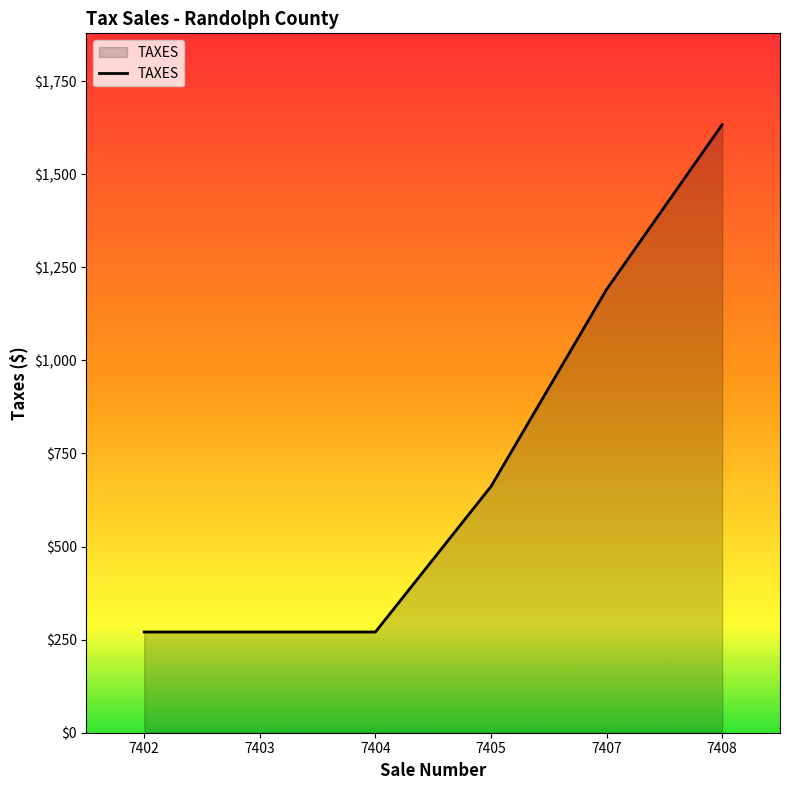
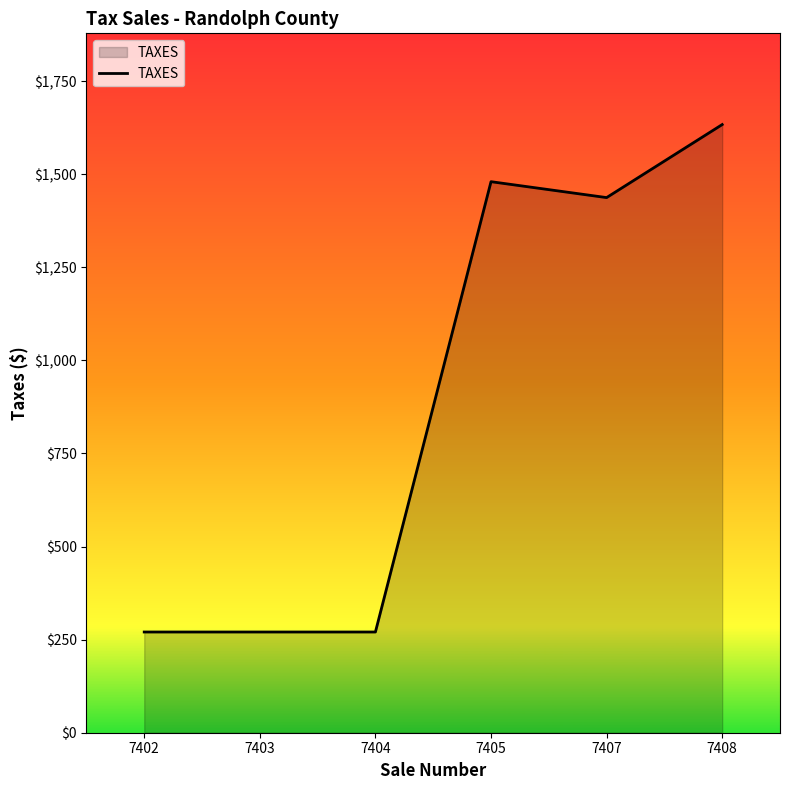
7405: $660 -> $1,480
7407: $1,190 -> $1,440
